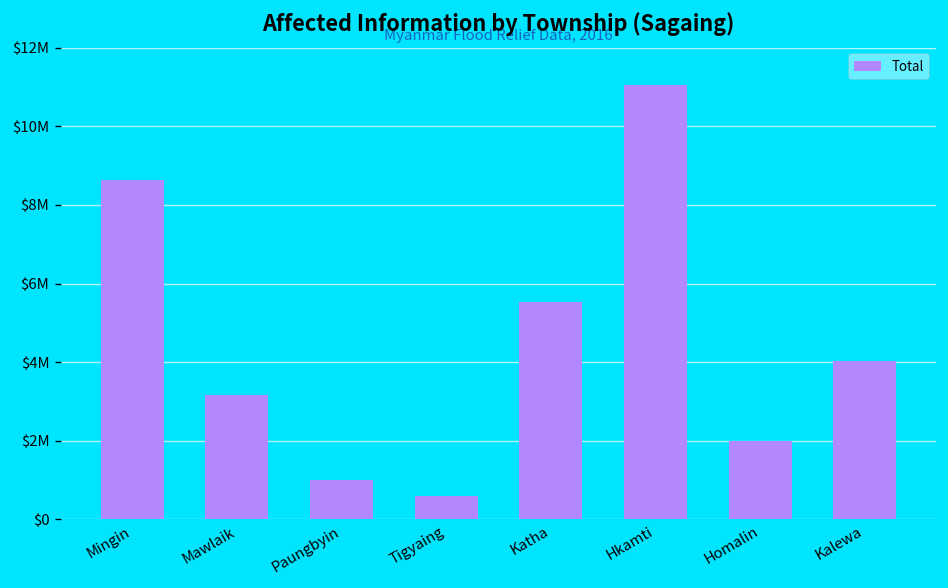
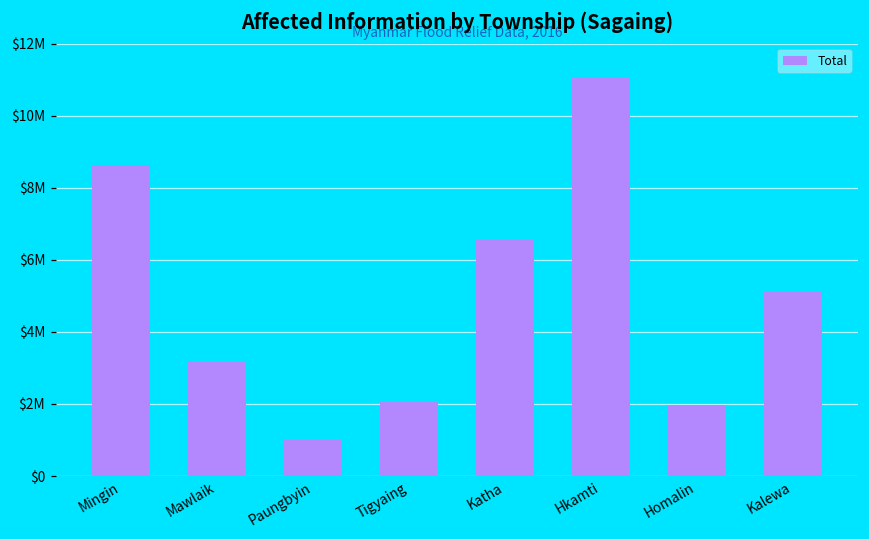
Tigyaing: $600000 -> $2000000
Katha: $5500000 -> $6500000
Kalewa: $4000000 -> $5100000
